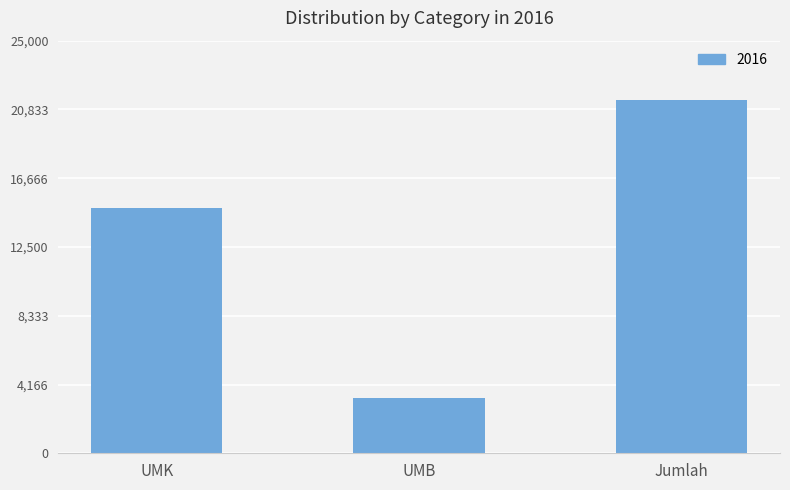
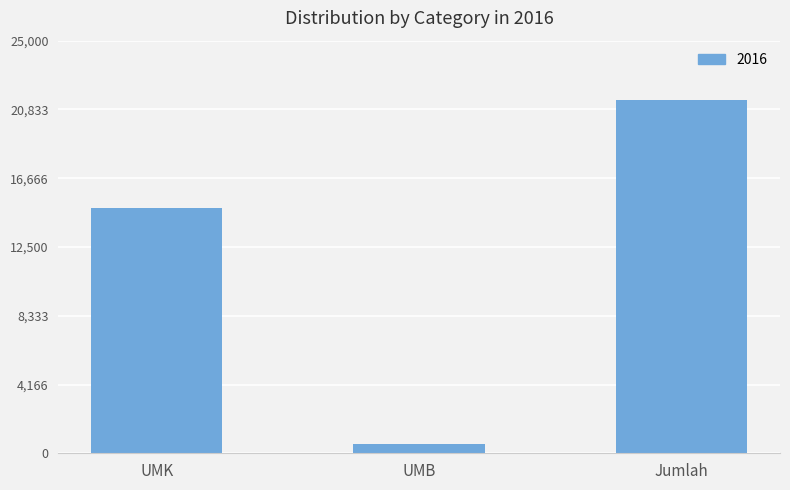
UMB: 3,300 -> 600
